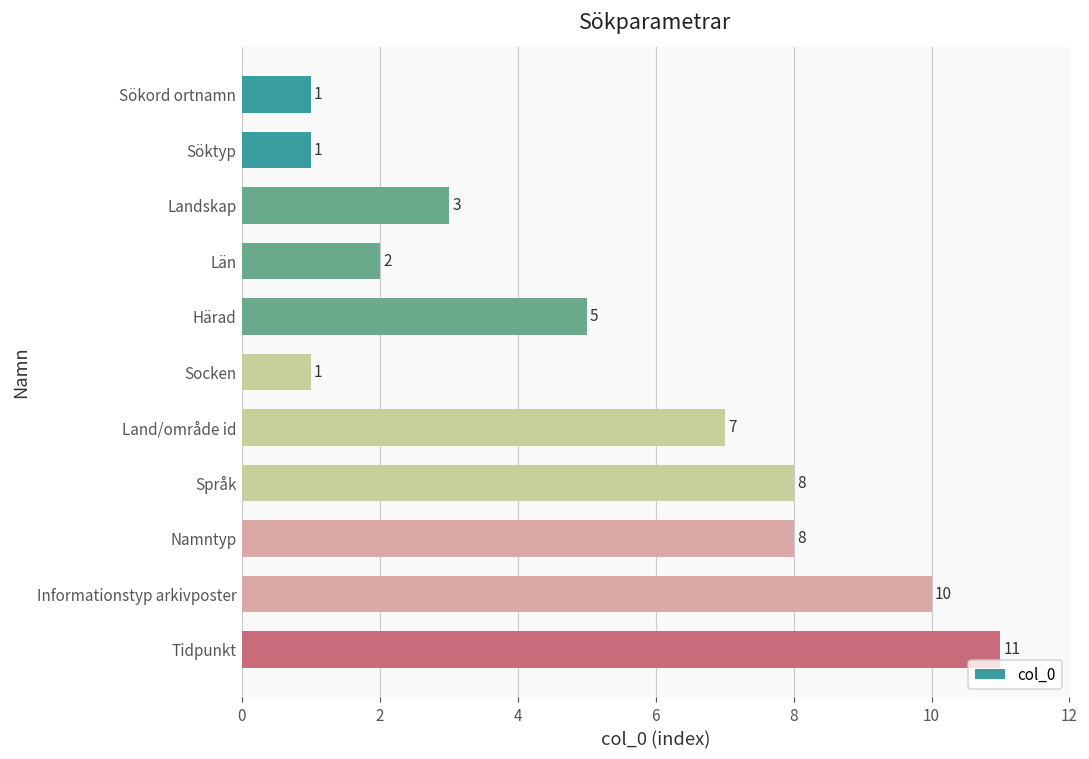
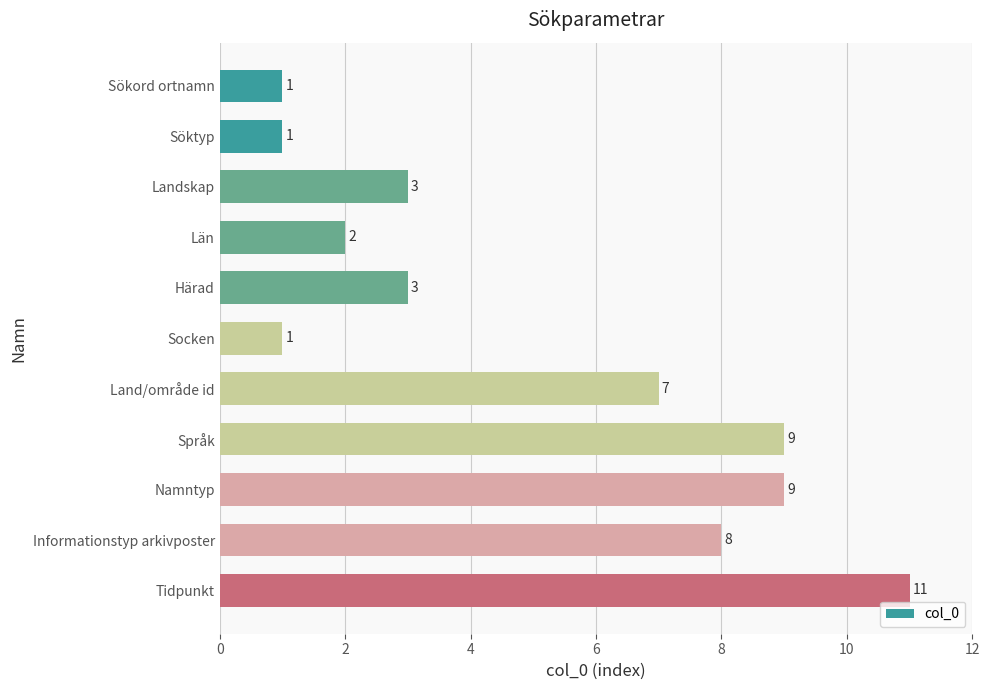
Härad: 5 -> 3
Språk: 8 -> 9
Namntyp: 8 -> 9
Informationstyp arkivposter: 10 -> 8
